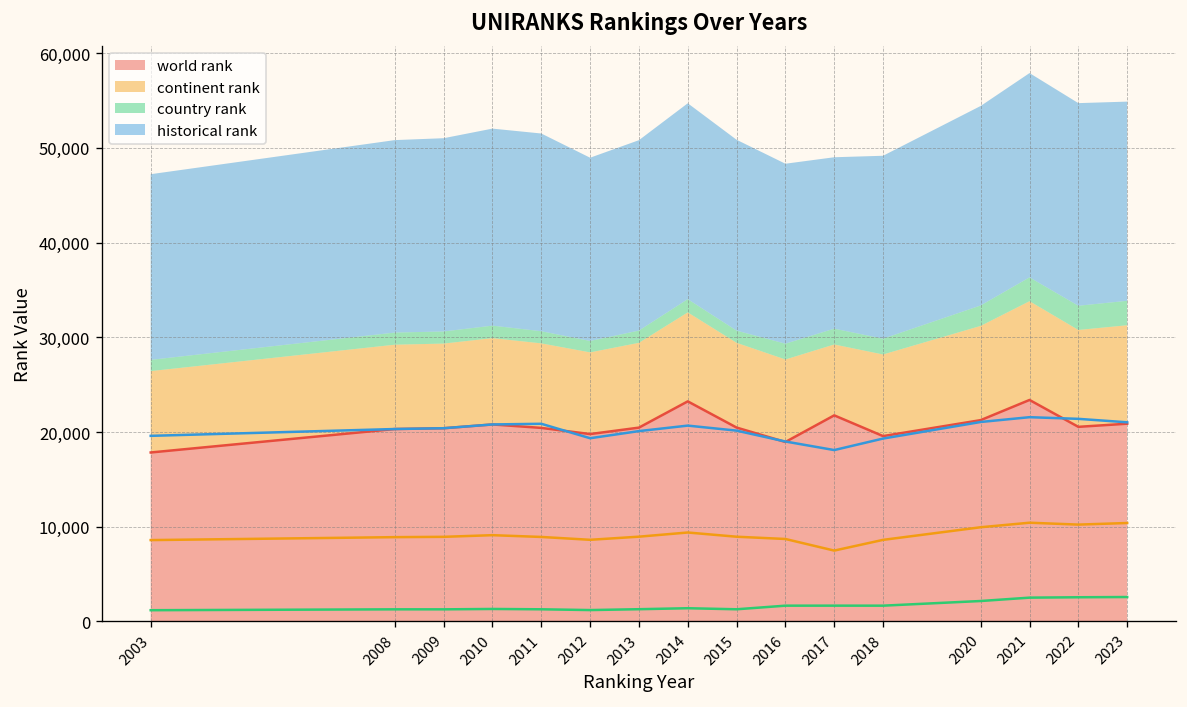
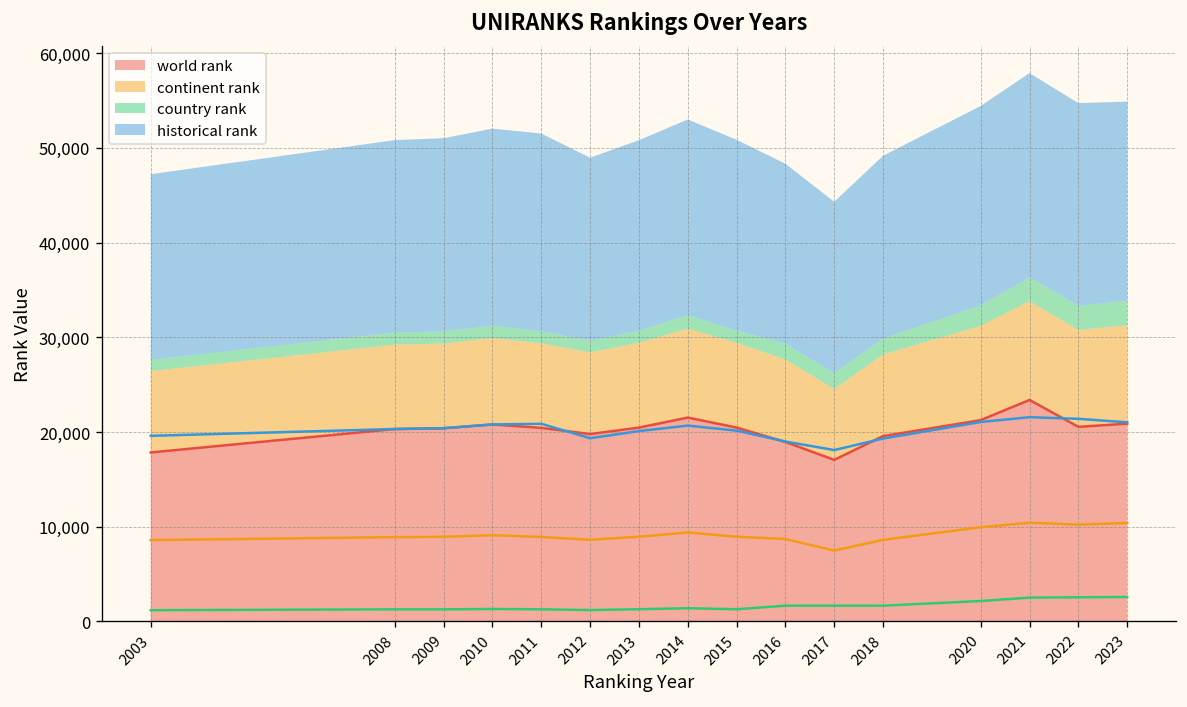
world rank, 2014: 23,000 -> 22,000
world rank, 2017: 22,000 -> 17,000
